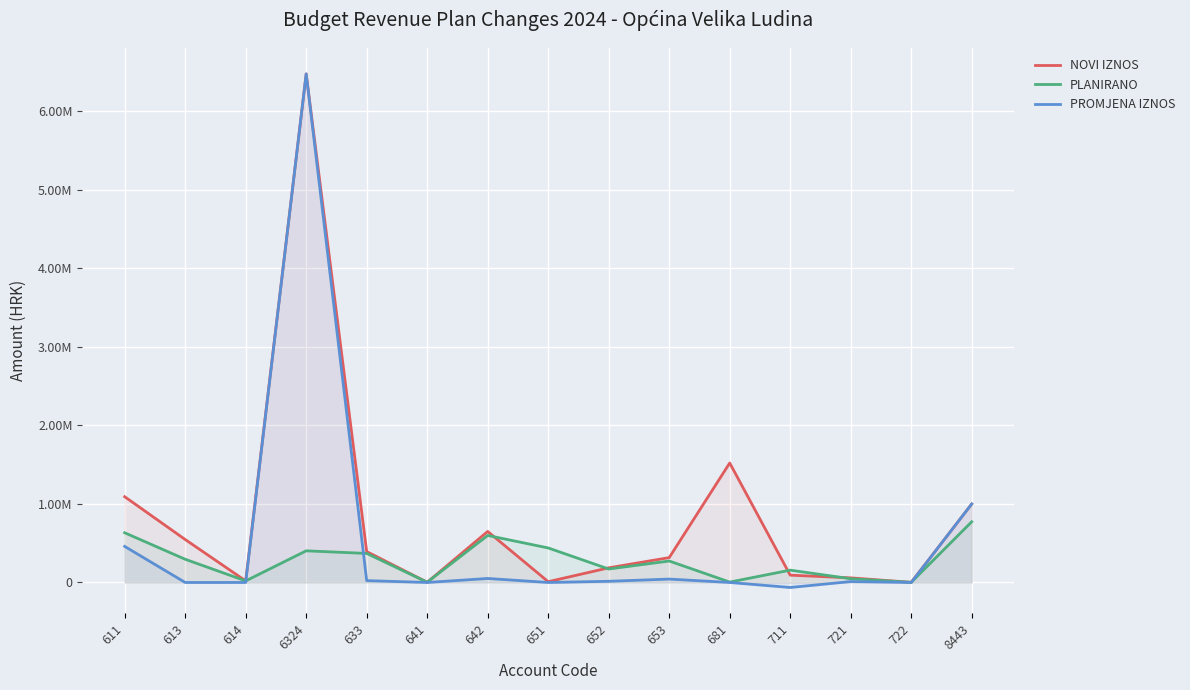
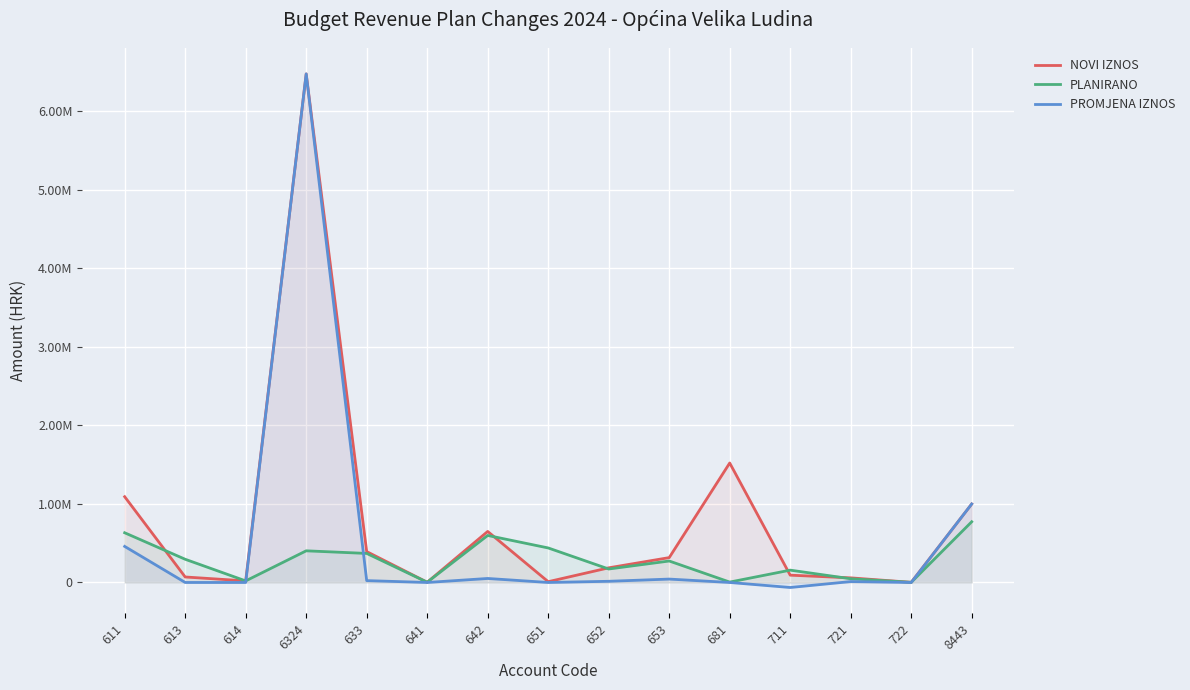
NOVI IZNOS, 613: 500000 -> 100000
